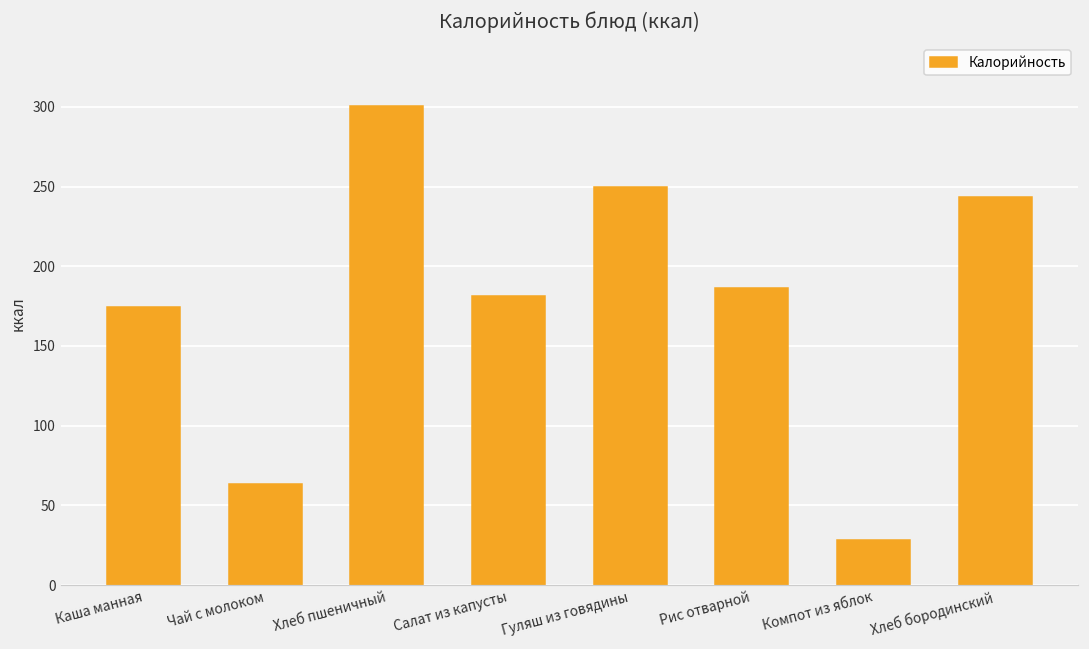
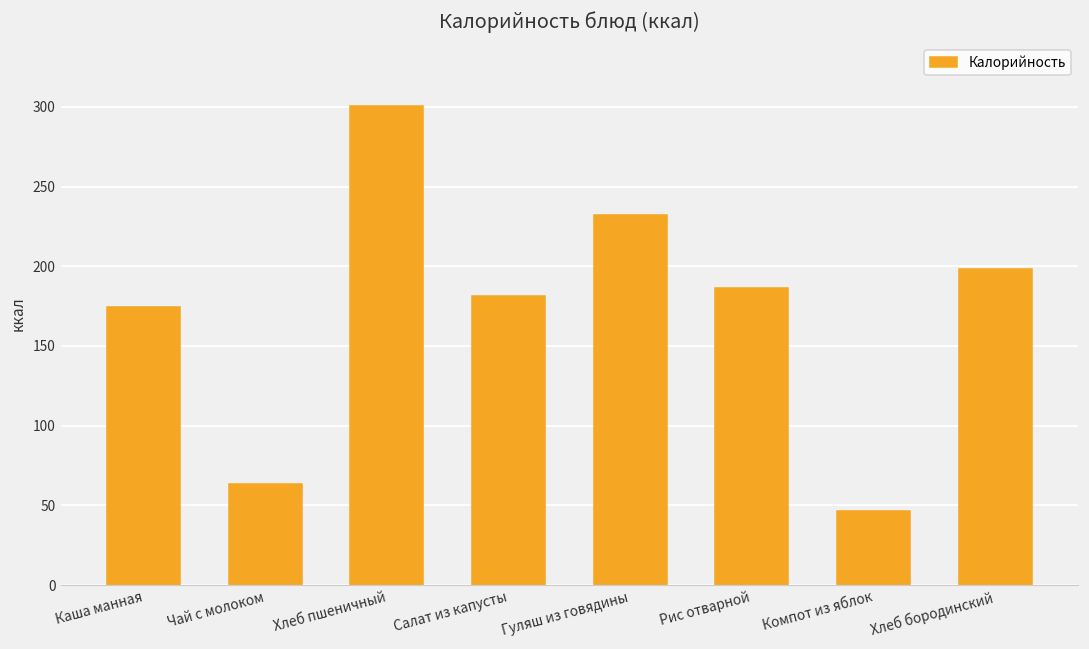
Гуляш из говядины: 250 -> 232
Компот из яблок: 28 -> 47
Хлеб бородинский: 243 -> 198
